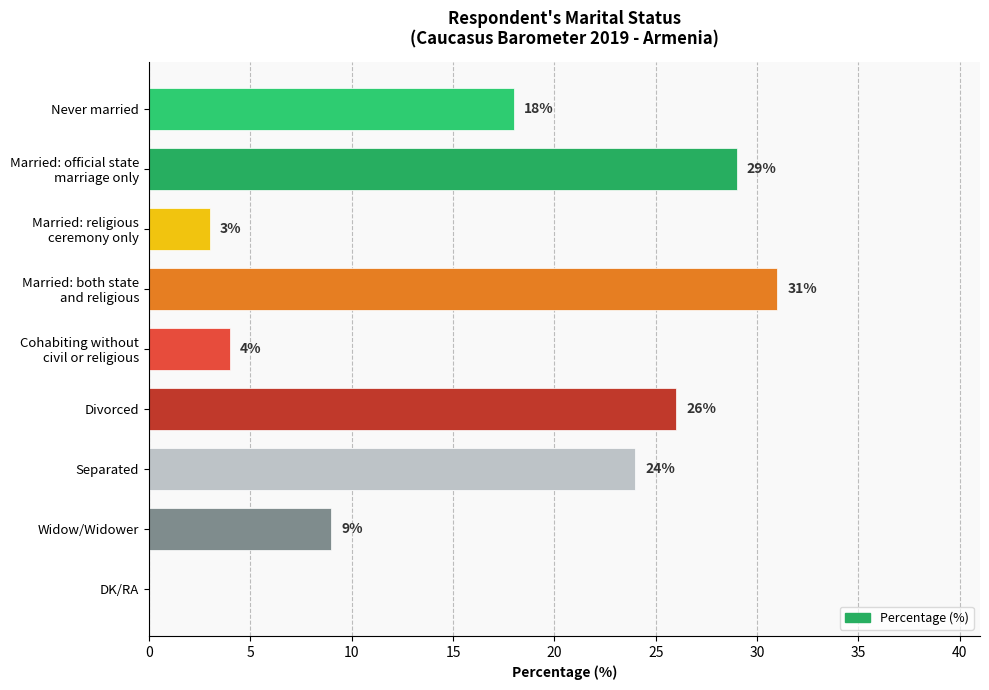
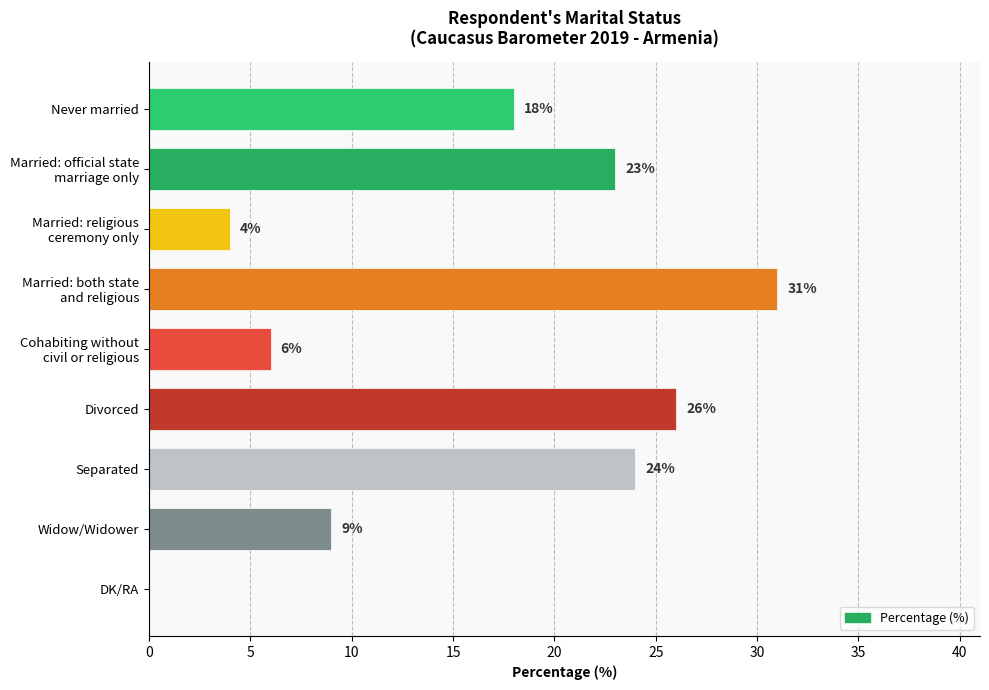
Married: official state marriage only: 29% -> 23%
Married: religious ceremony only: 3% -> 4%
Cohabiting without civil or religious: 4% -> 6%
